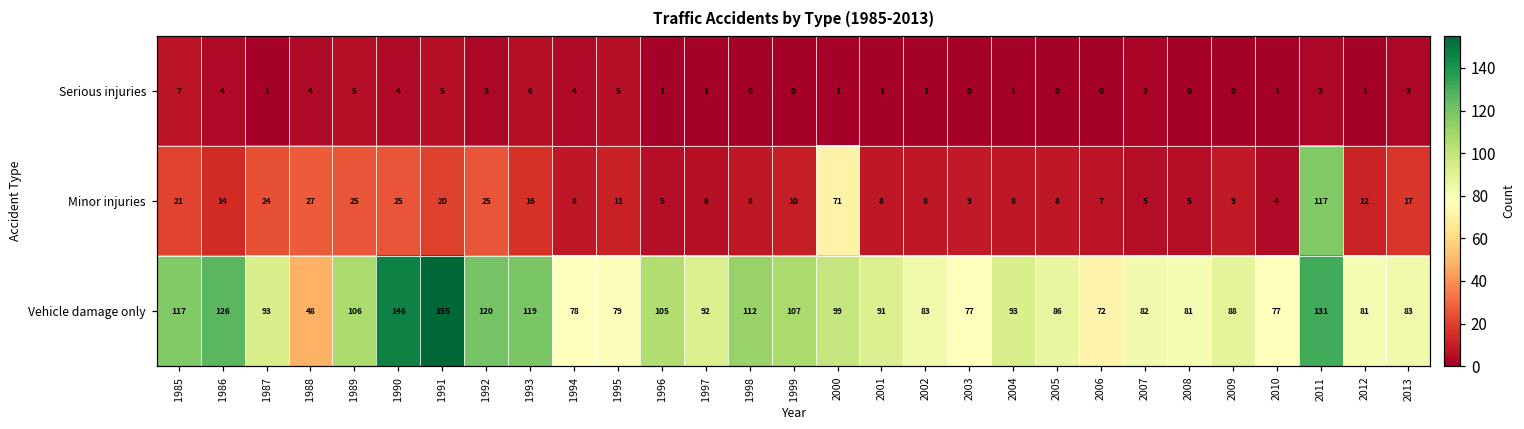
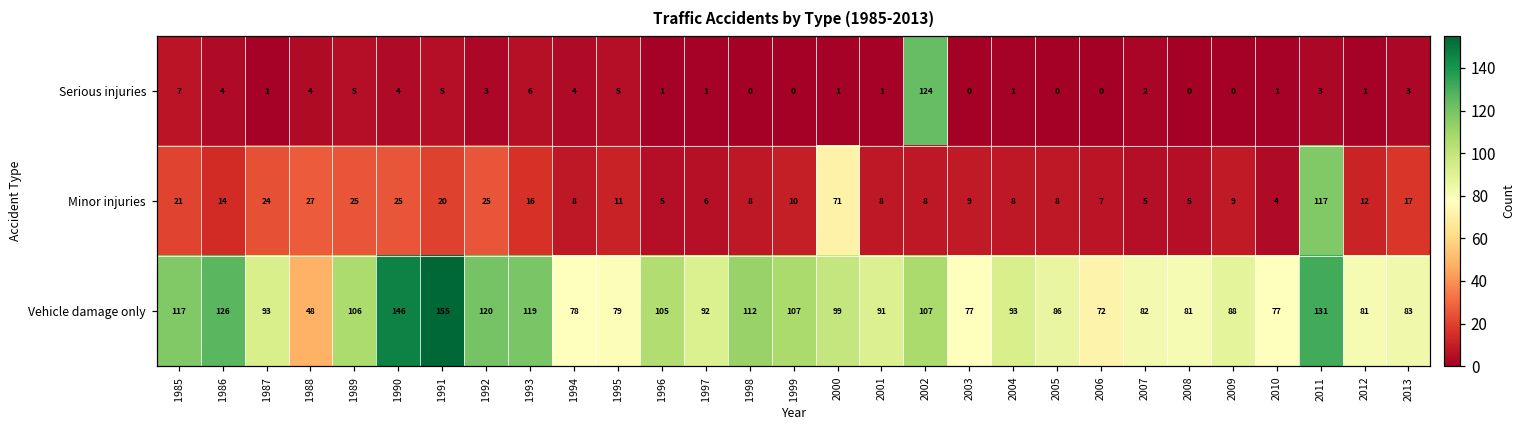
Serious injuries, 2002: 1 -> 124
Vehicle damage only, 2002: 83 -> 107
